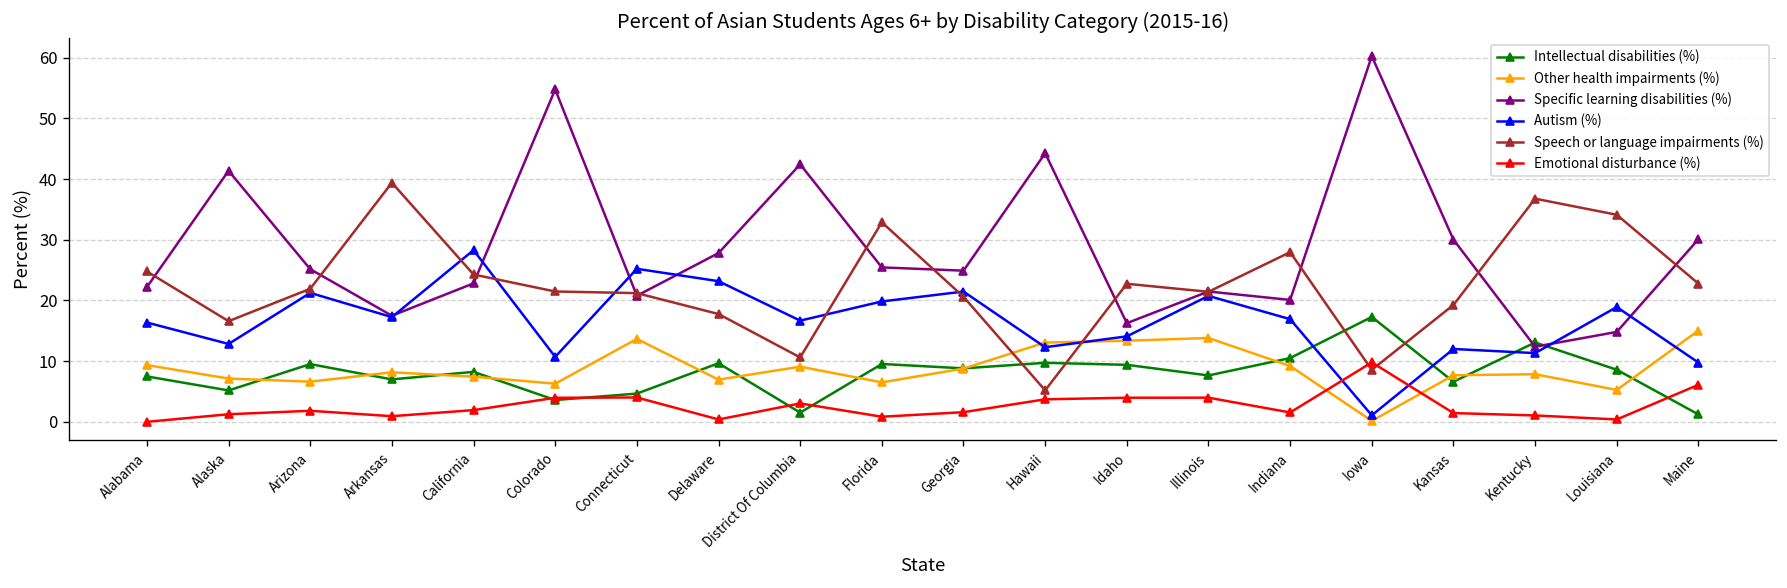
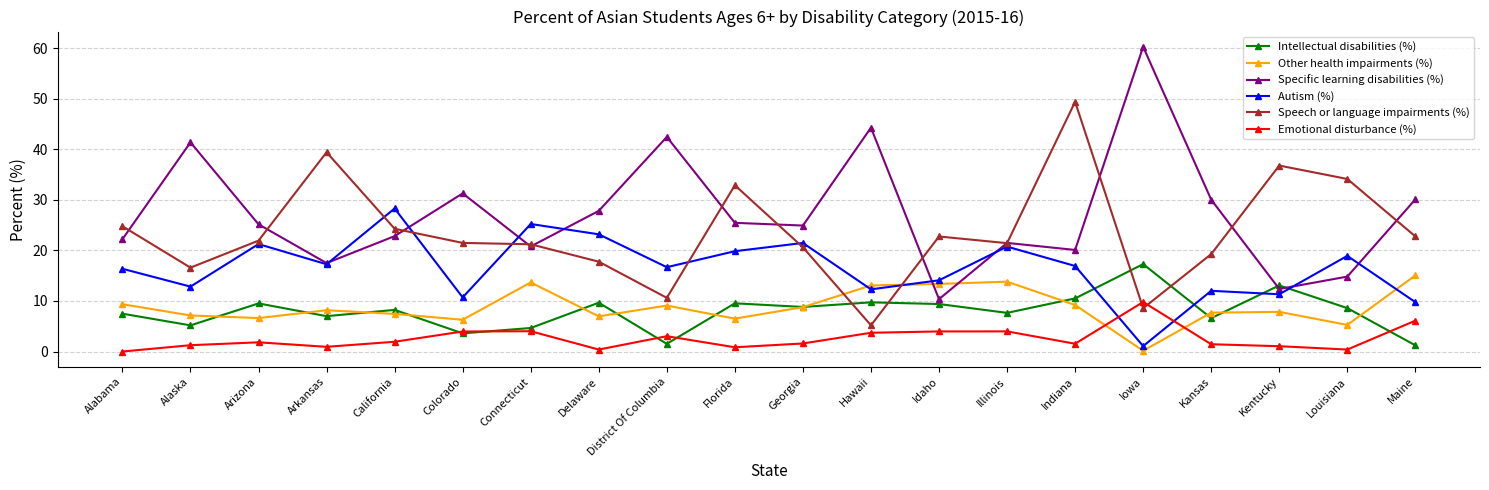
Specific learning disabilities (%), Colorado: 55 -> 31
Specific learning disabilities (%), Idaho: 16 -> 10
Speech or language impairments (%), Indiana: 28 -> 49
